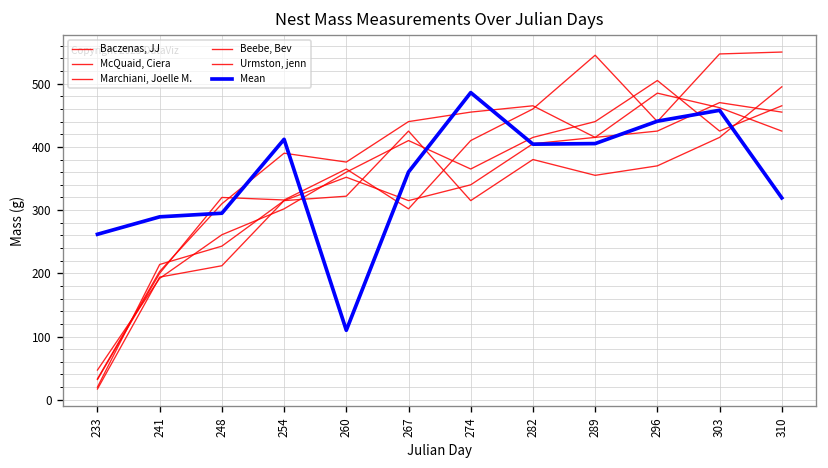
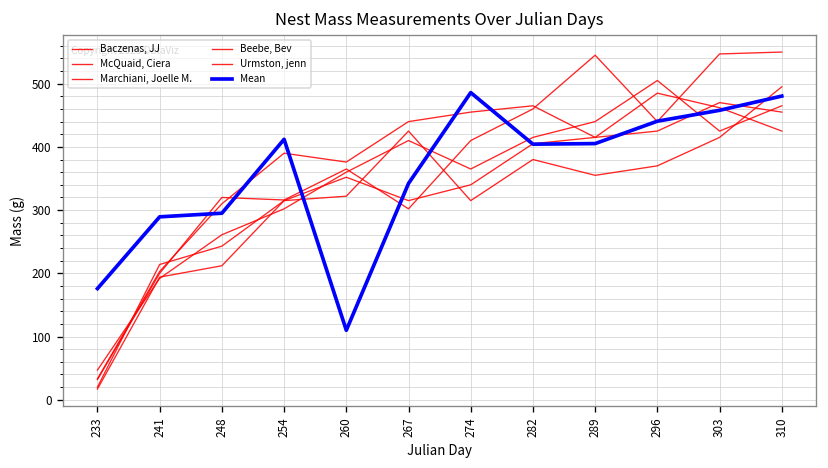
Mean, 233: 260 -> 180
Mean, 267: 360 -> 340
Mean, 310: 320 -> 480
